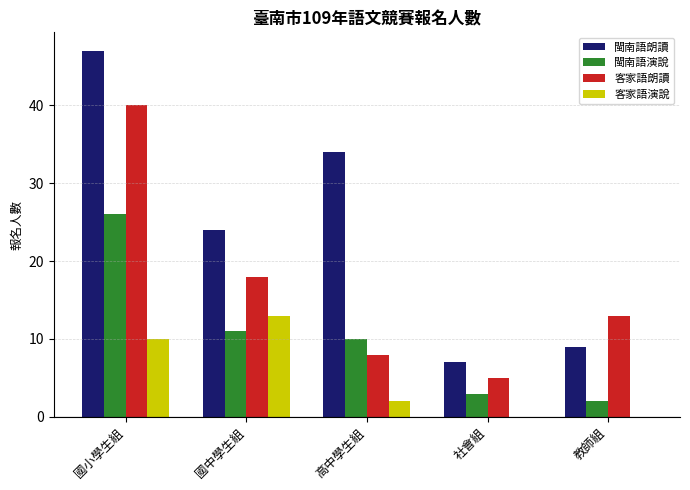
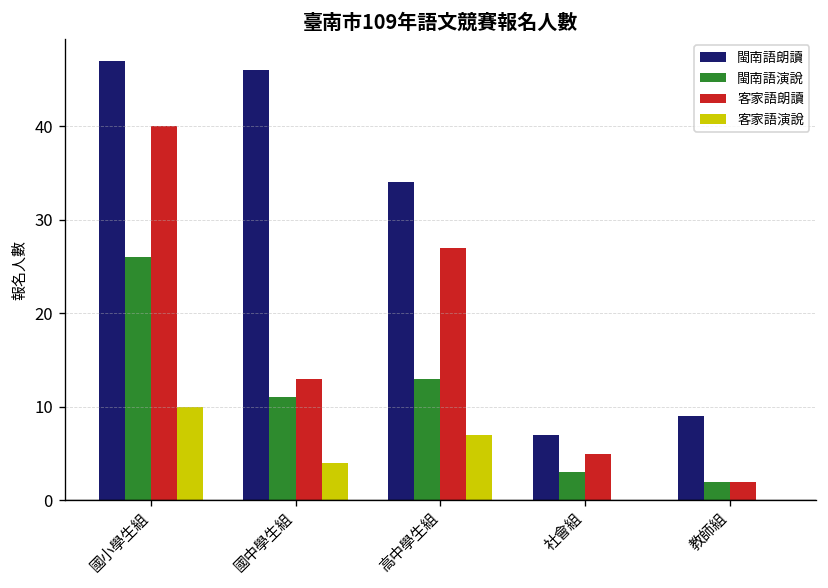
閩南語朗讀, 國中學生組: 24 -> 46
客家語朗讀, 國中學生組: 18 -> 13
客家語演說, 國中學生組: 13 -> 4
閩南語演說, 高中學生組: 10 -> 13
客家語朗讀, 高中學生組: 8 -> 27
客家語演說, 高中學生組: 2 -> 7
客家語朗讀, 教師組: 13 -> 2
